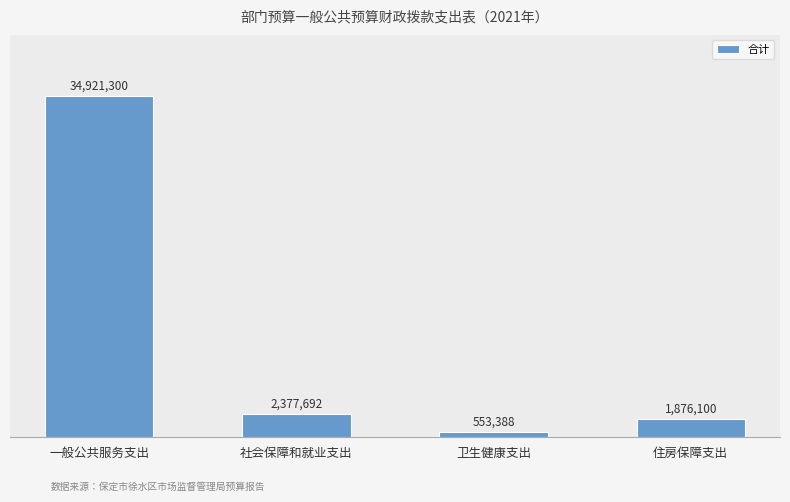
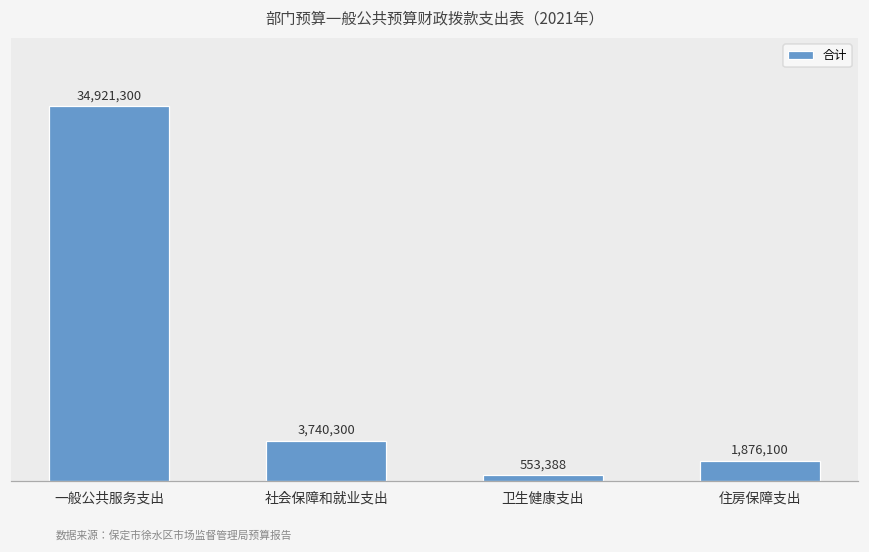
社会保障和就业支出: 2,377,692 -> 3,740,300
